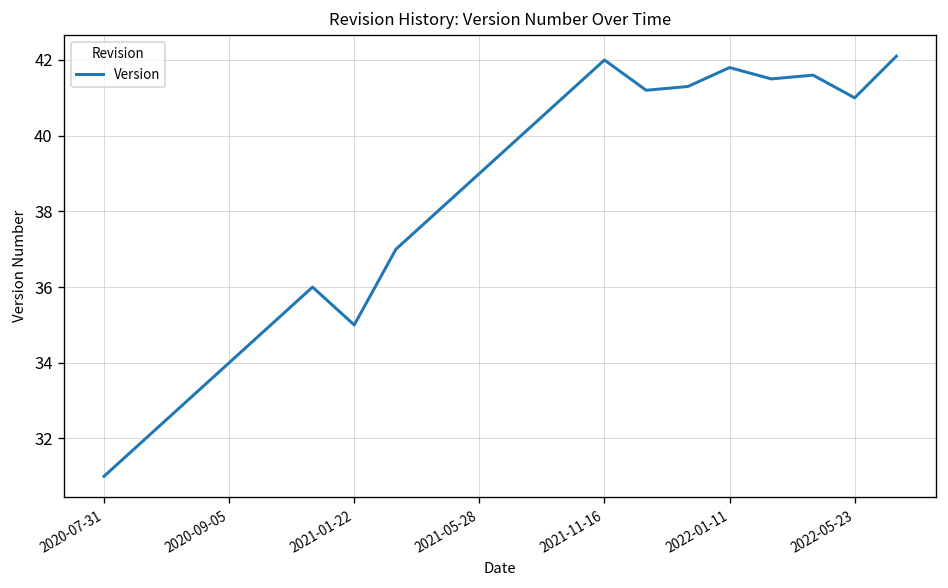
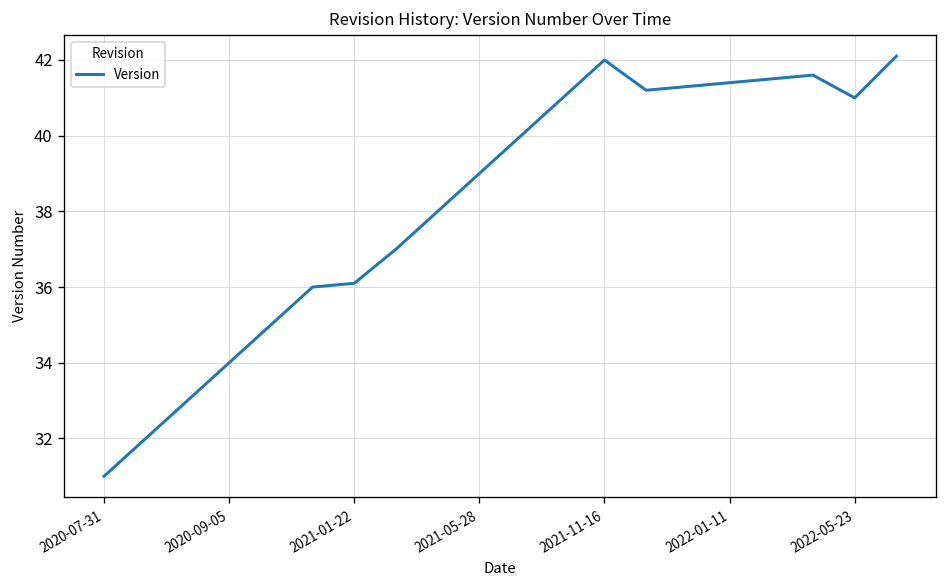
2021-01-22: 35.0 -> 36.1
2022-01-11: 41.8 -> 41.4
